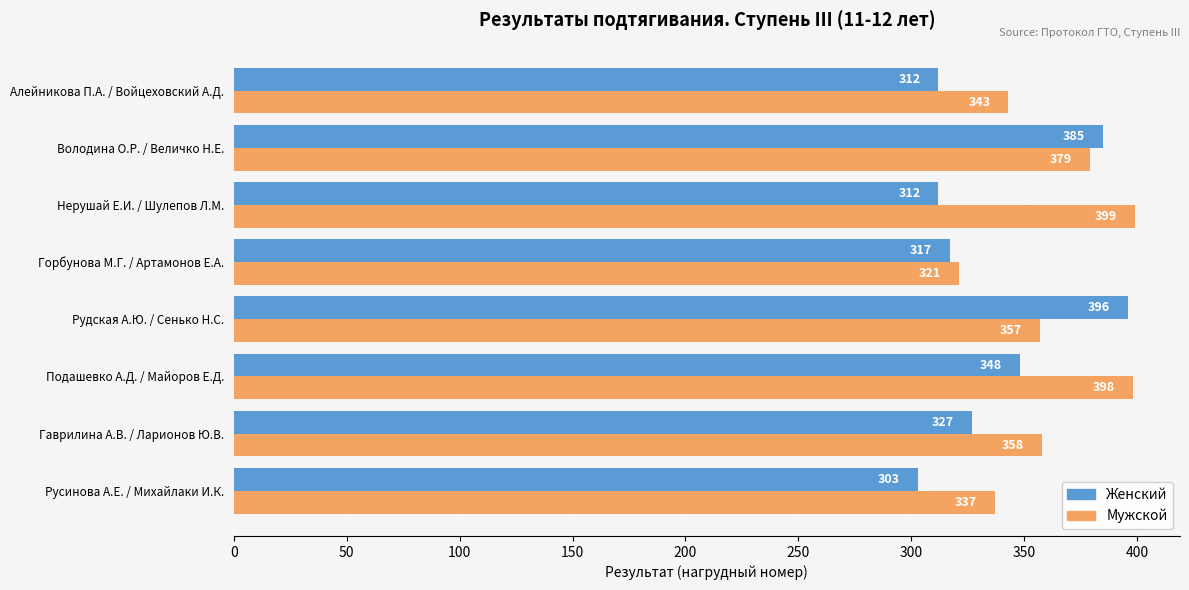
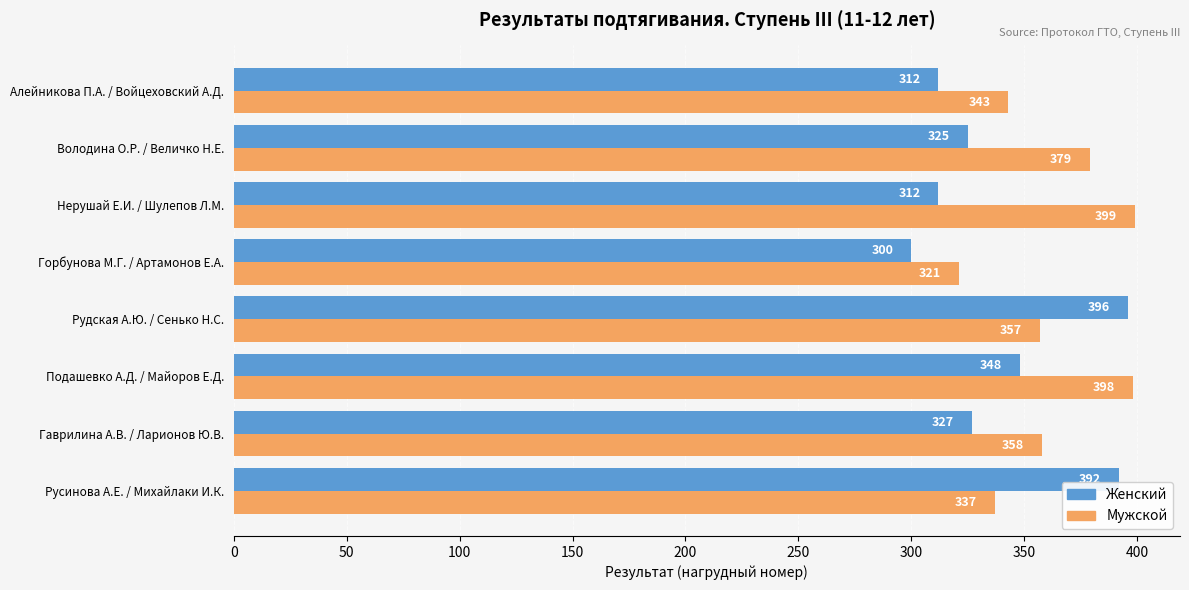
Женский, Володина О.Р. / Величко Н.Е.: 385 -> 325
Женский, Горбунова М.Г. / Артамонов Е.А.: 317 -> 300
Женский, Русинова А.Е. / Михайлаки И.К.: 303 -> 392
